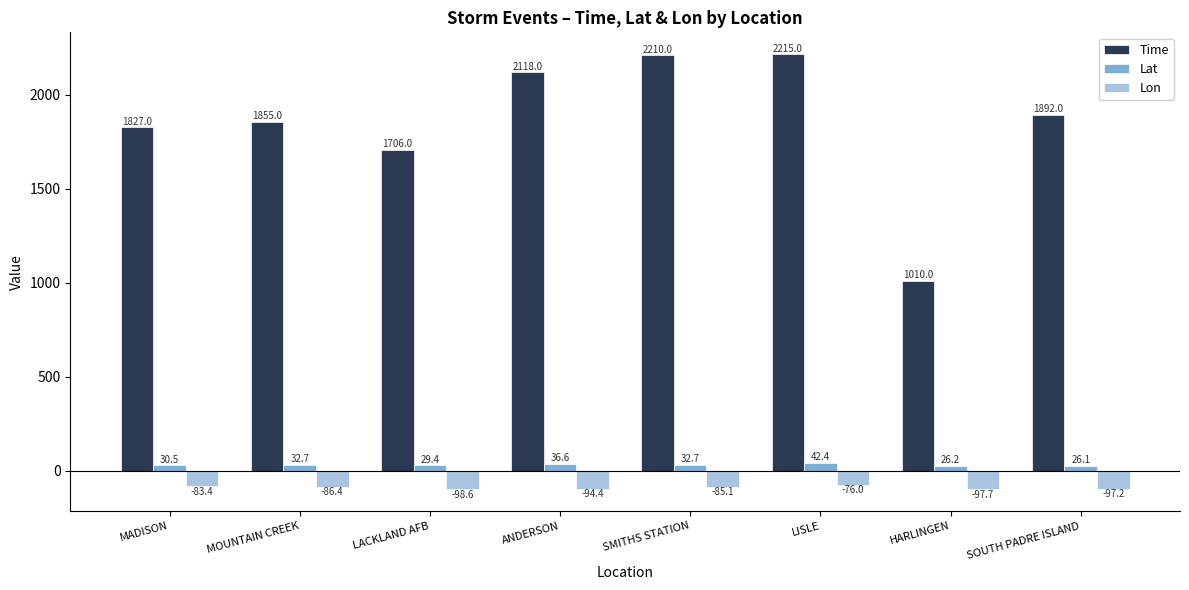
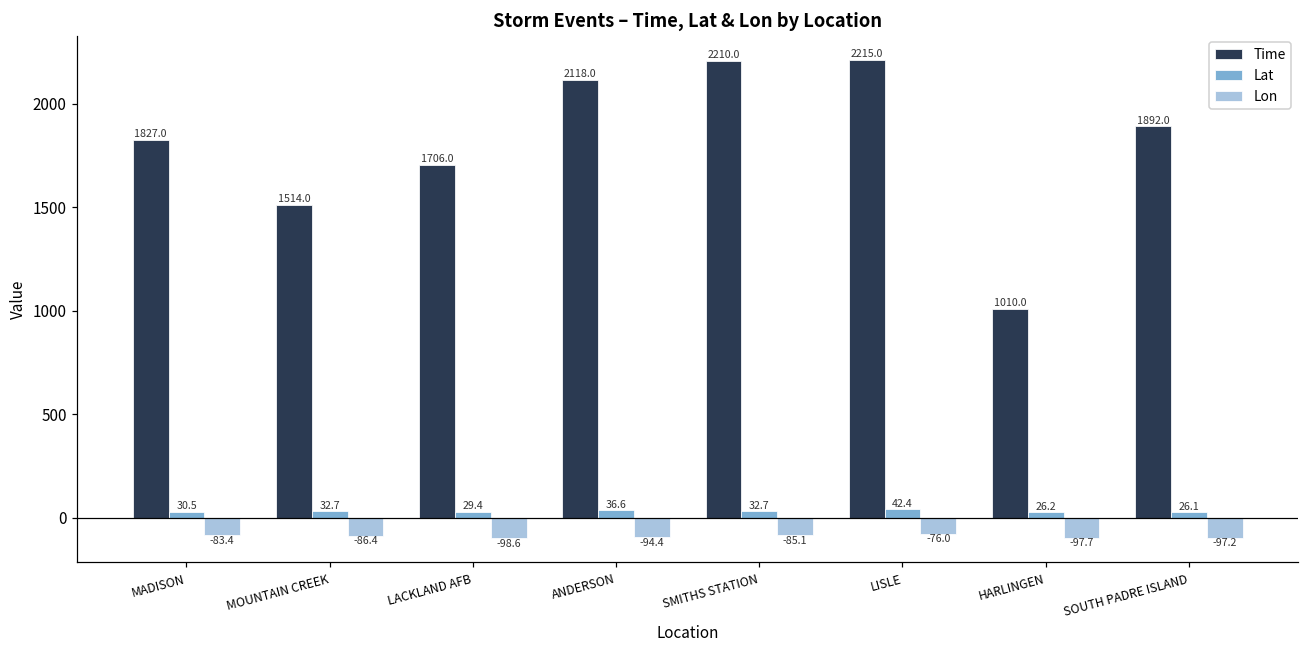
Time, MOUNTAIN CREEK: 1855.0 -> 1514.0
